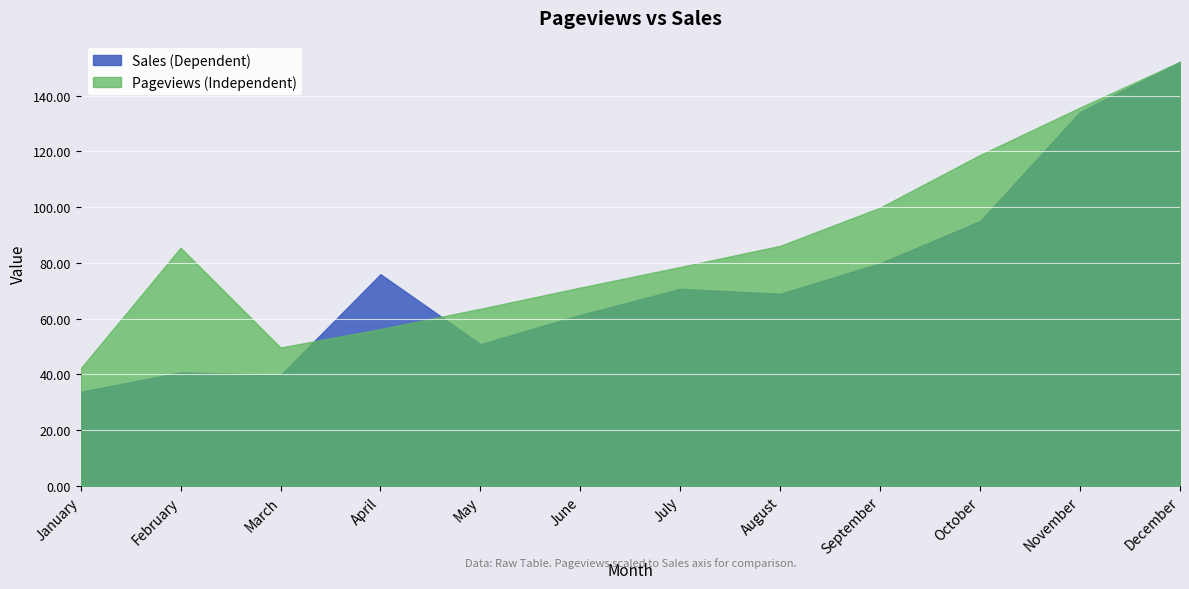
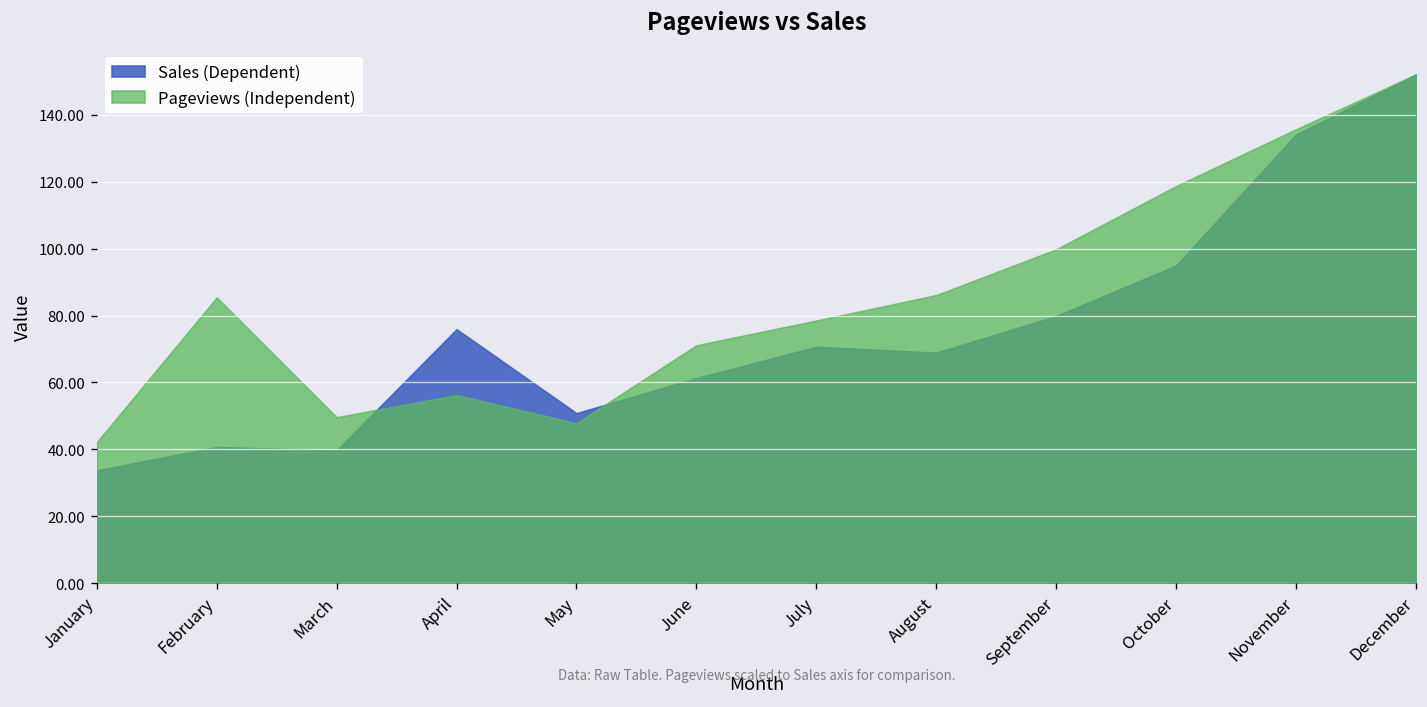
Pageviews (Independent), May: 63 -> 48
